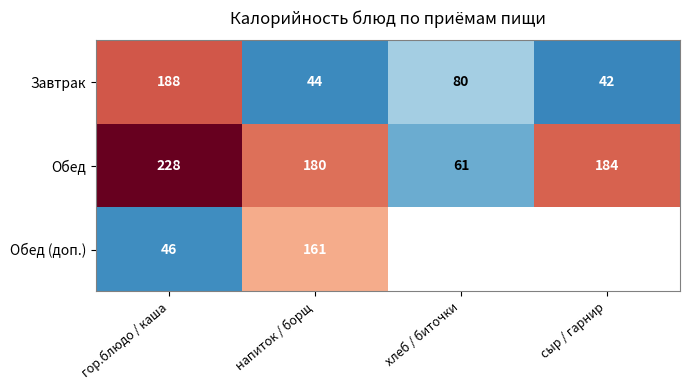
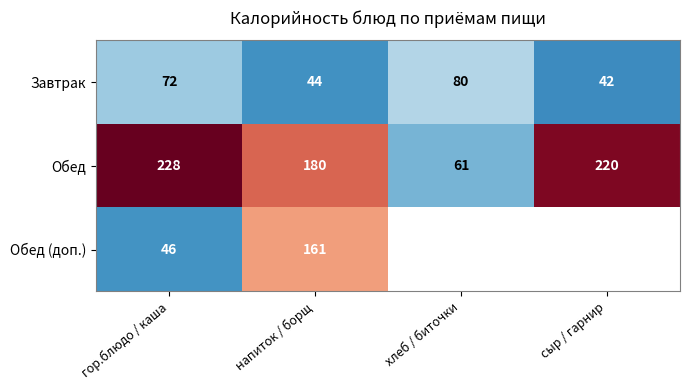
Завтрак, гор.блюдо / каша: 188 -> 72
Обед, сыр / гарнир: 184 -> 220
